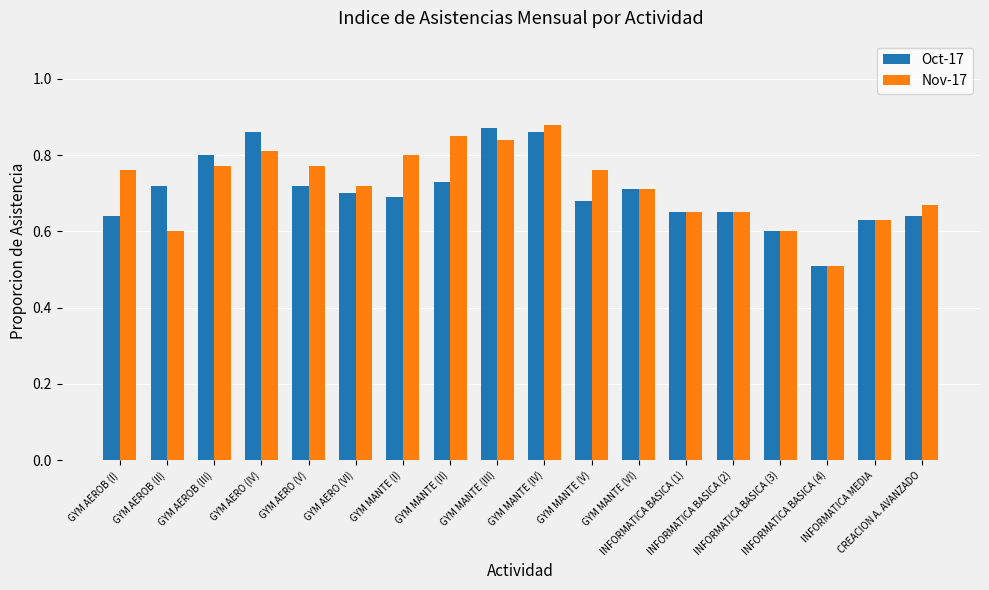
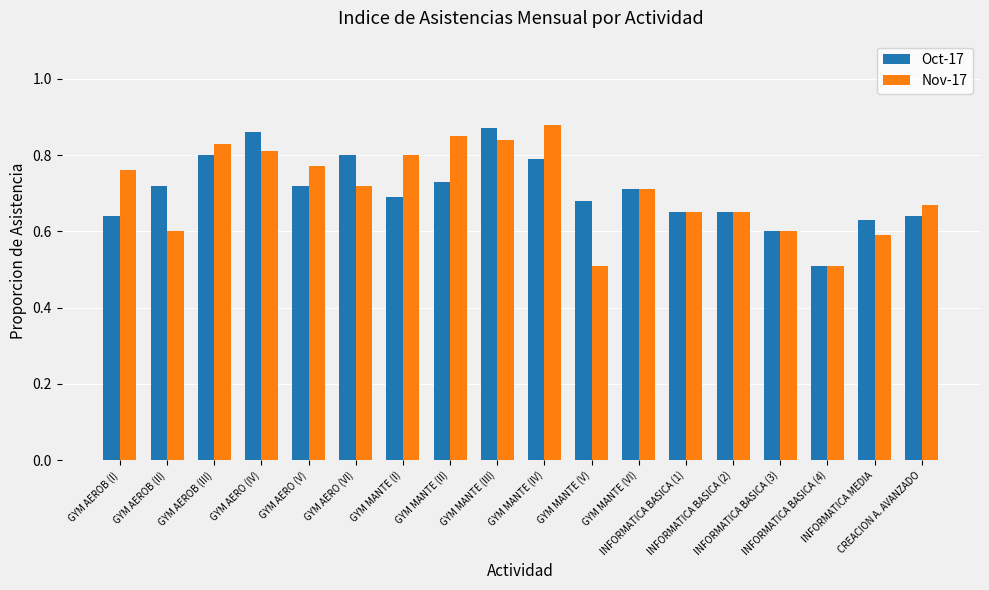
Nov-17, GYM AEROB (III): 0.77 -> 0.83
Oct-17, GYM AERO (VI): 0.7 -> 0.8
Oct-17, GYM MANTE (IV): 0.86 -> 0.79
Nov-17, GYM MANTE (V): 0.76 -> 0.51
Nov-17, INFORMATICA MEDIA: 0.63 -> 0.59
